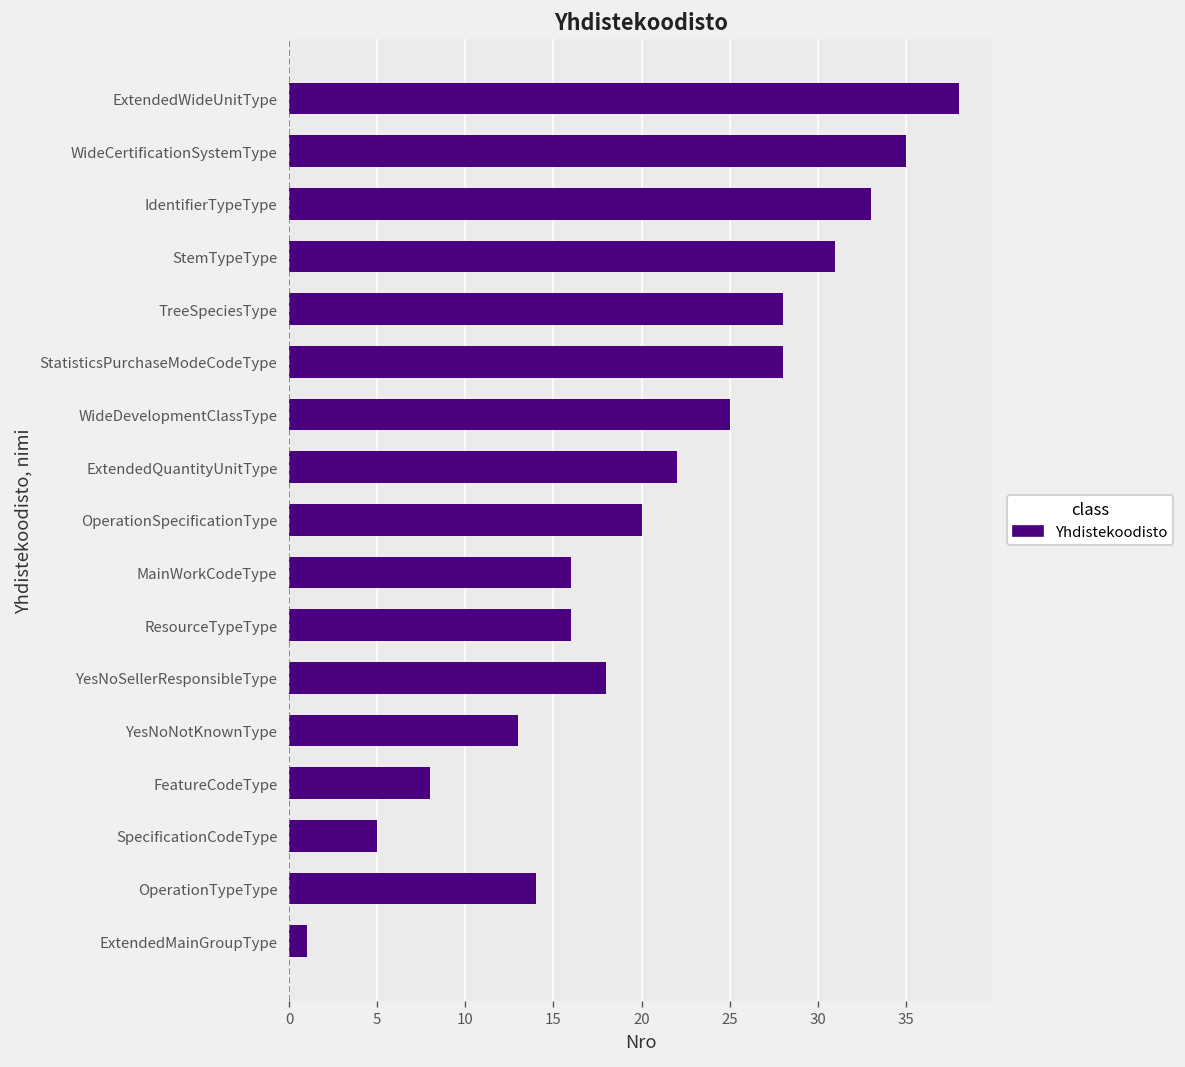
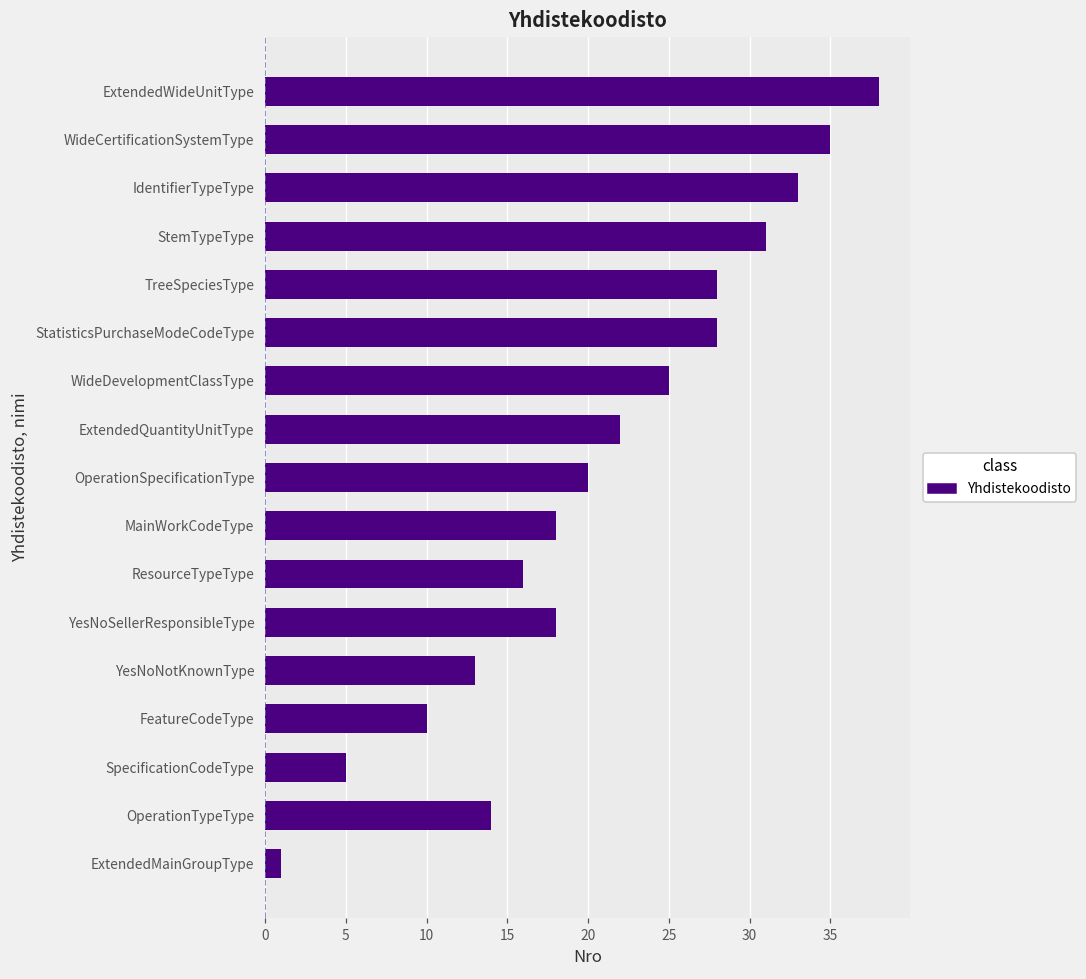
MainWorkCodeType: 16 -> 18
FeatureCodeType: 8 -> 10
